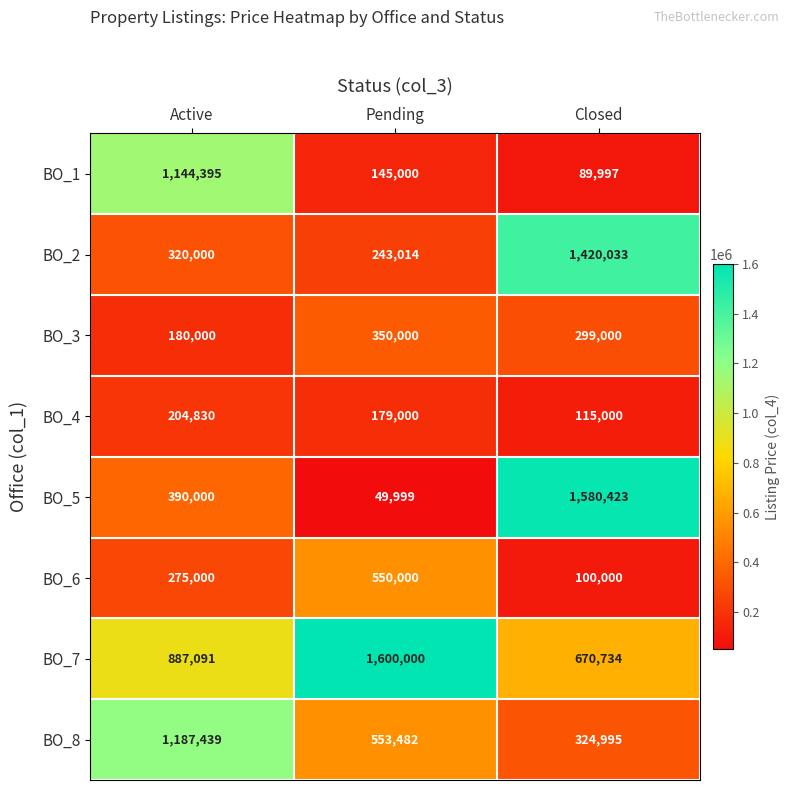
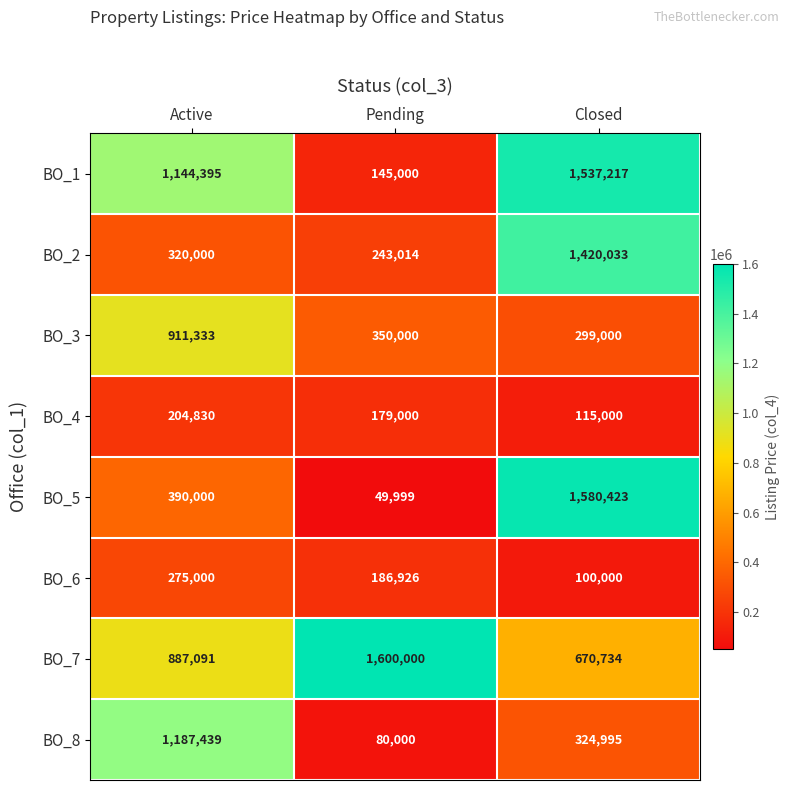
BO_1, Closed: 89,997 -> 1,537,217
BO_3, Active: 180,000 -> 911,333
BO_6, Pending: 550,000 -> 186,926
BO_8, Pending: 553,482 -> 80,000
